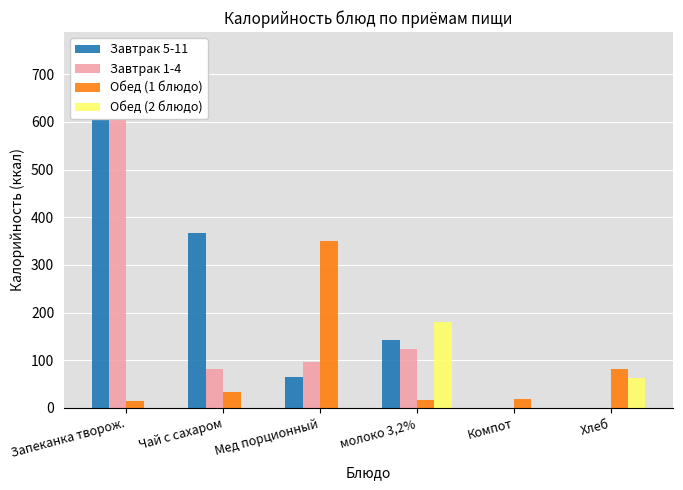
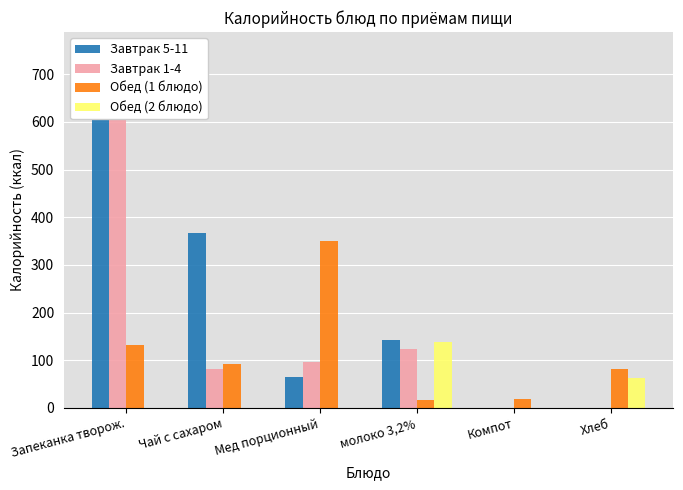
Обед (1 блюдо), Запеканка творож.: 10 -> 130
Обед (1 блюдо), Чай с сахаром: 30 -> 90
Обед (2 блюдо), молоко 3,2%: 180 -> 140
